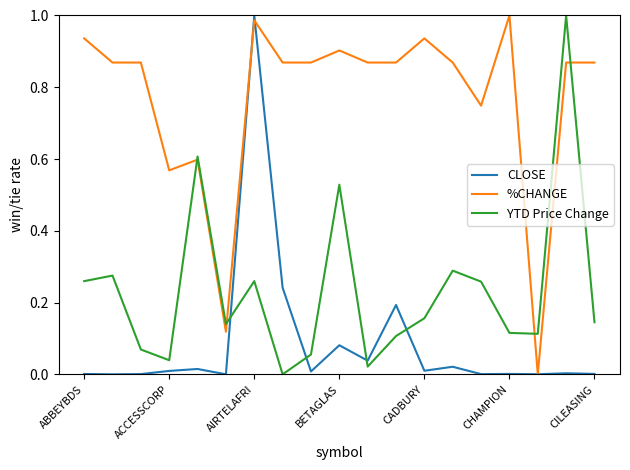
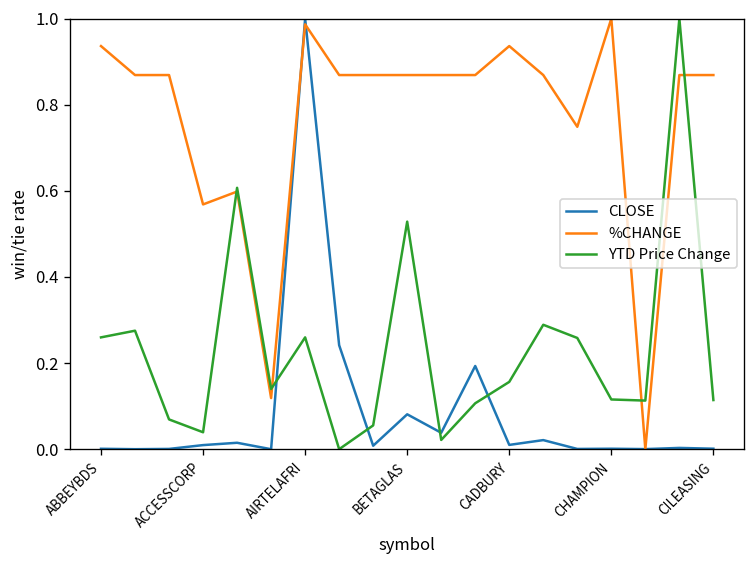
%CHANGE, BETAGLAS: 0.90 -> 0.87
YTD Price Change, CILEASING: 0.15 -> 0.11
